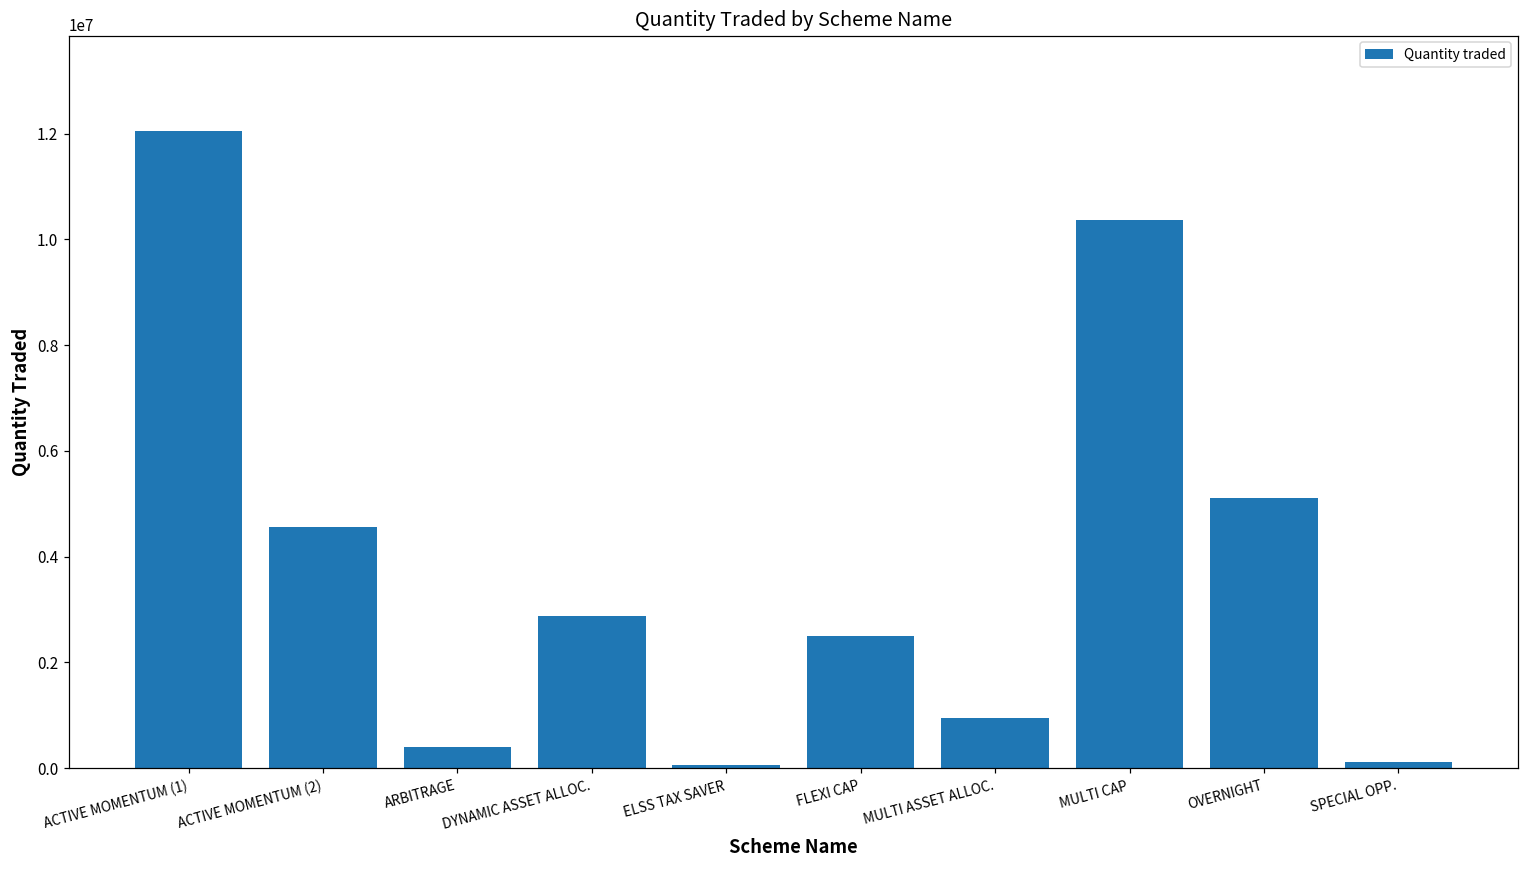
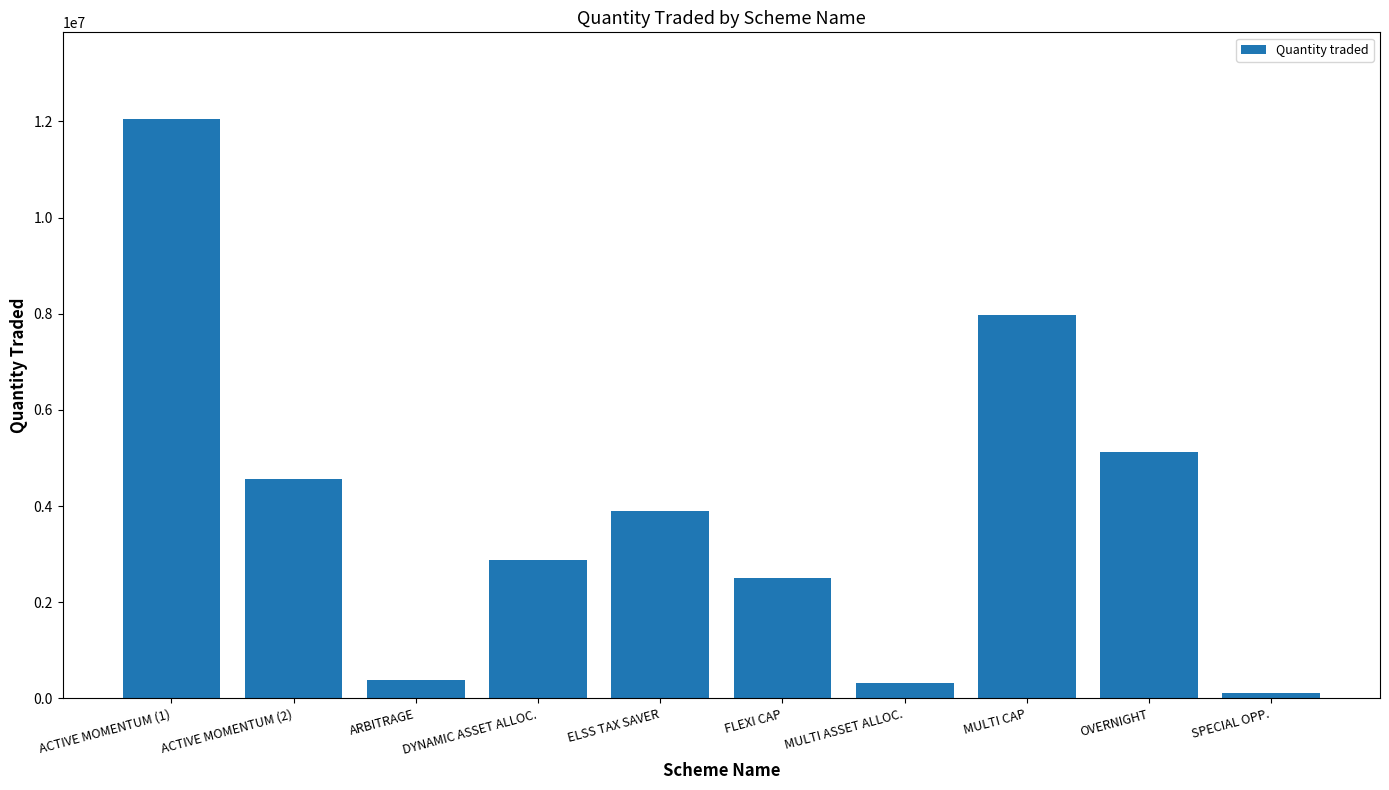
ELSS TAX SAVER: 100000 -> 3900000
MULTI ASSET ALLOC.: 1000000 -> 300000
MULTI CAP: 10400000 -> 8000000
